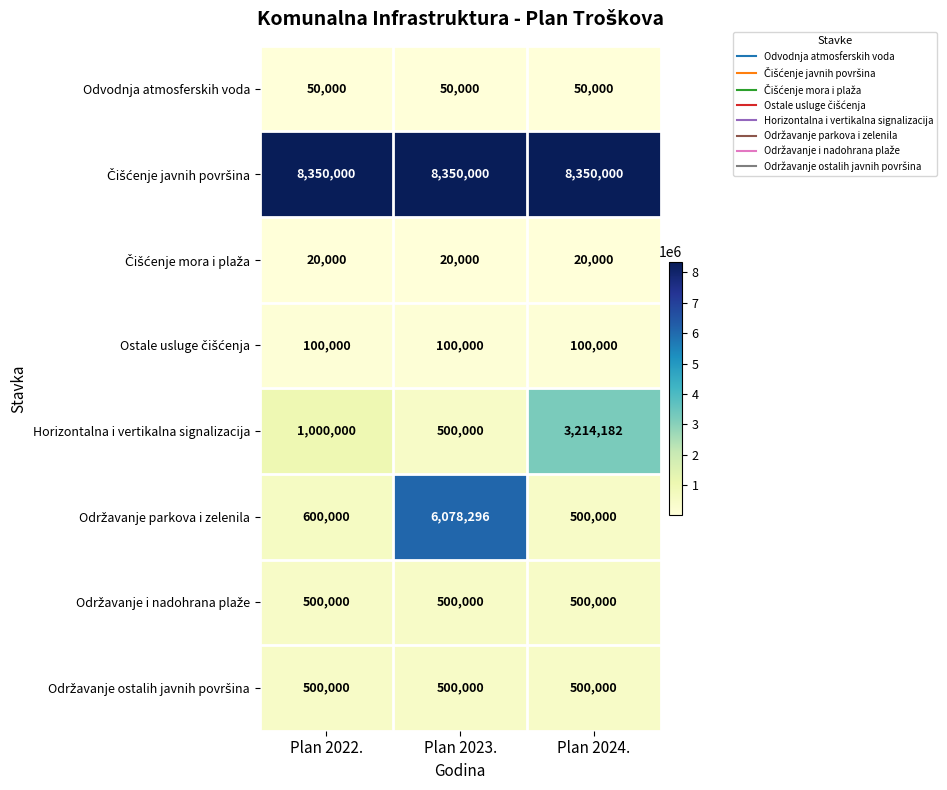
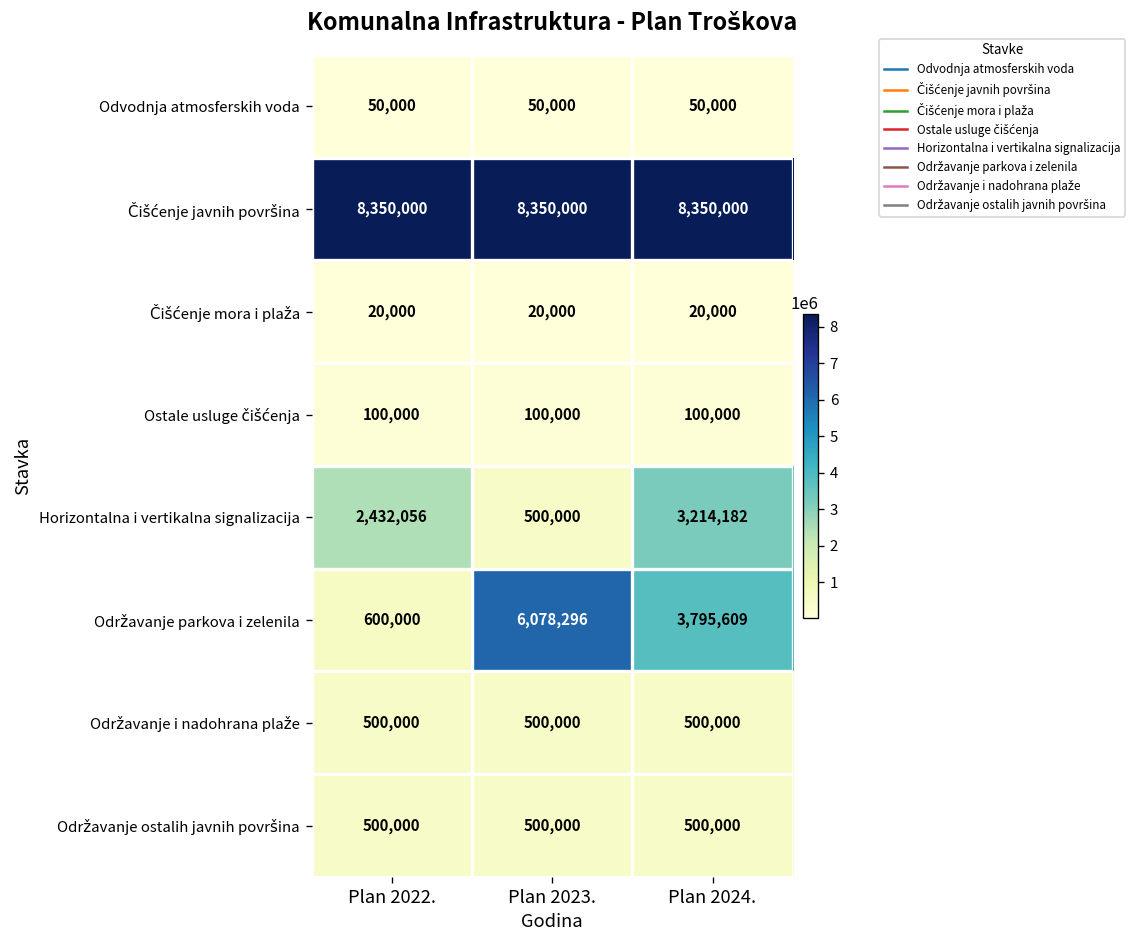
Horizontalna i vertikalna signalizacija, Plan 2022.: 1,000,000 -> 2,432,056
Održavanje parkova i zelenila, Plan 2024.: 500,000 -> 3,795,609
